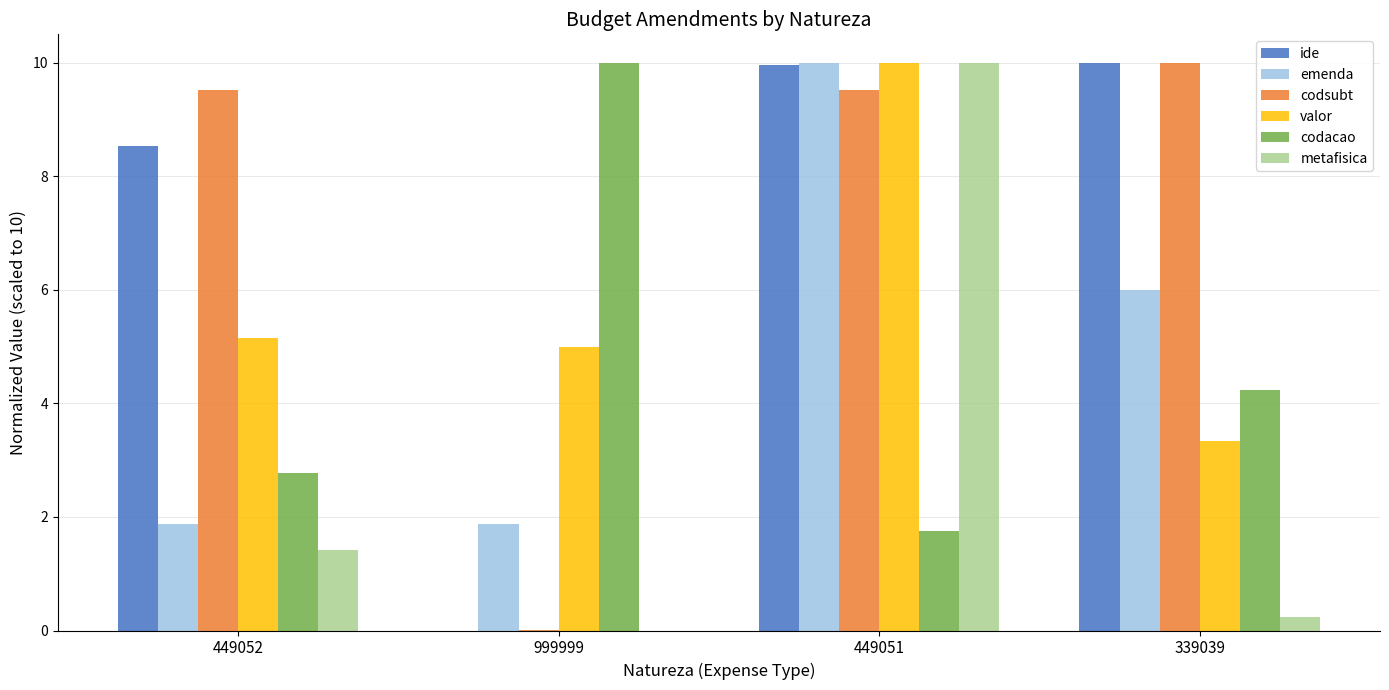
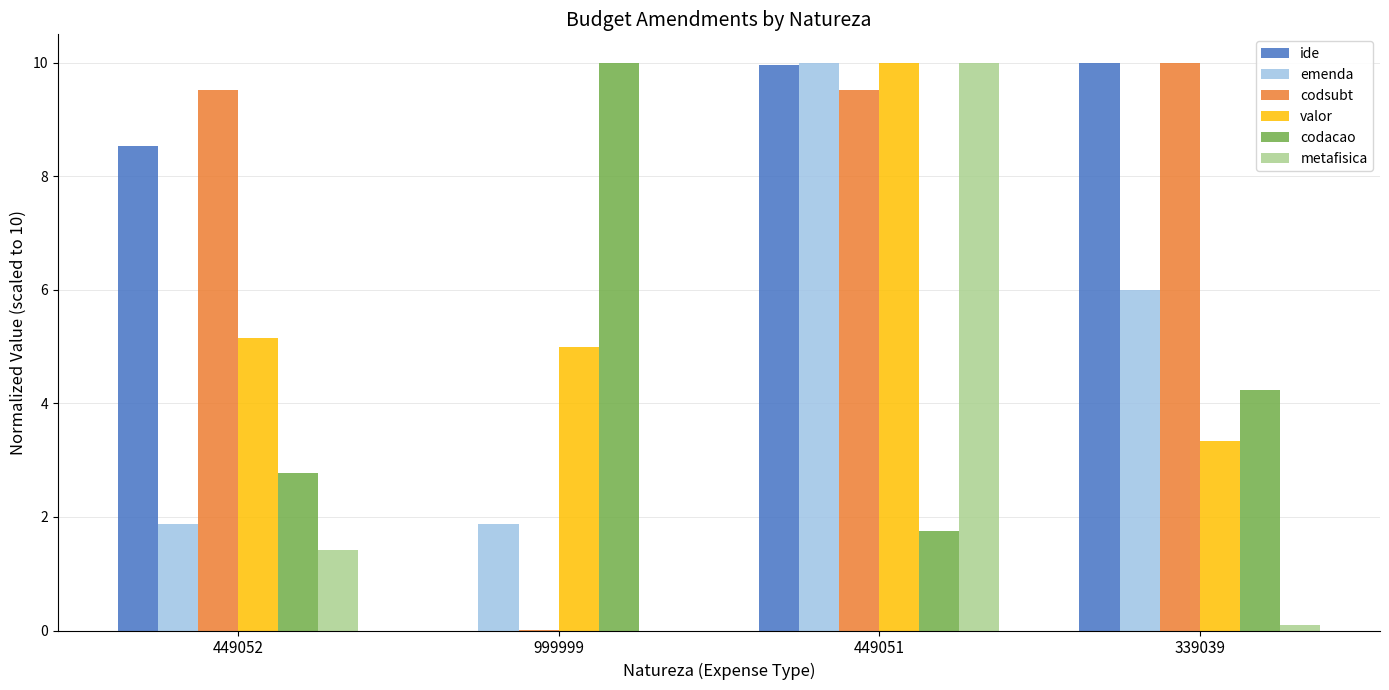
metafisica, 339039: 0.2 -> 0.1
